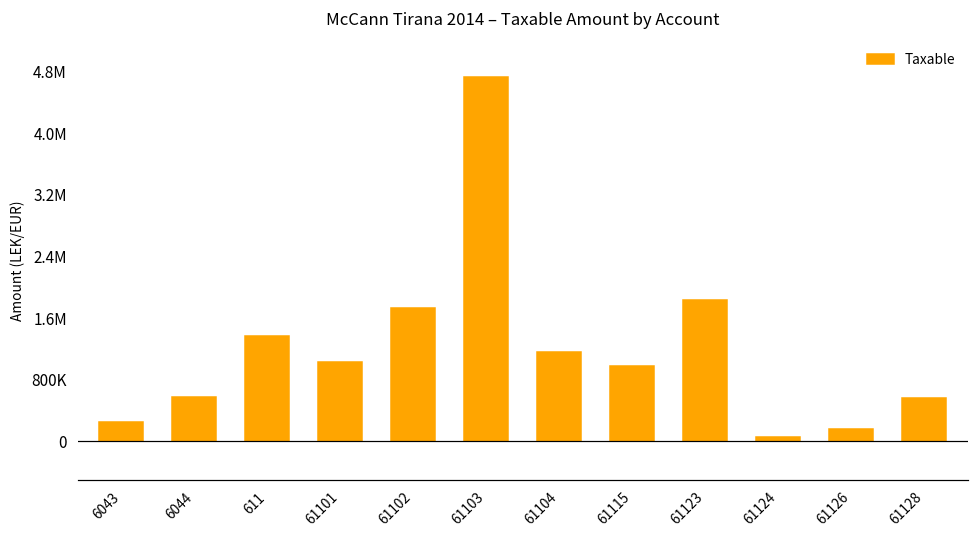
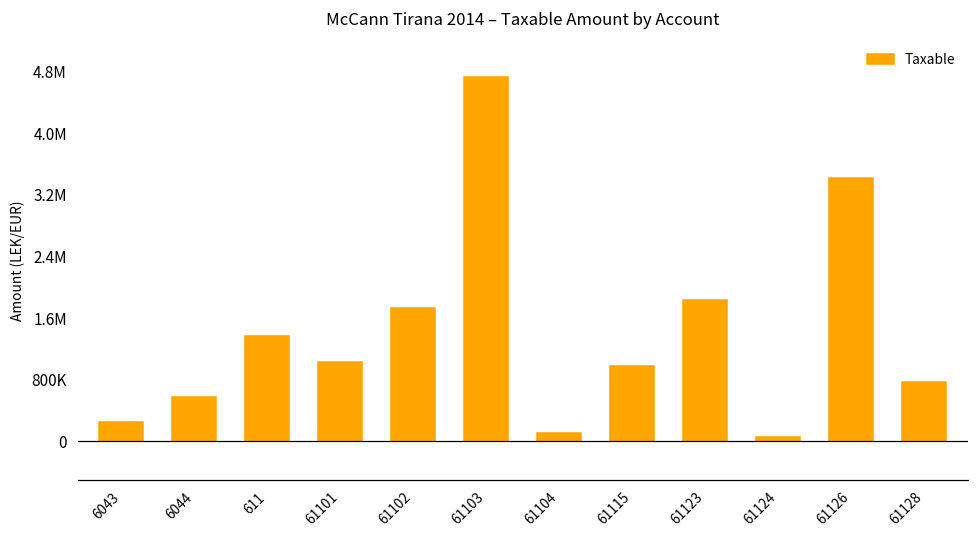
61104: 1200000 -> 100000
61126: 200000 -> 3400000
61128: 600000 -> 800000
